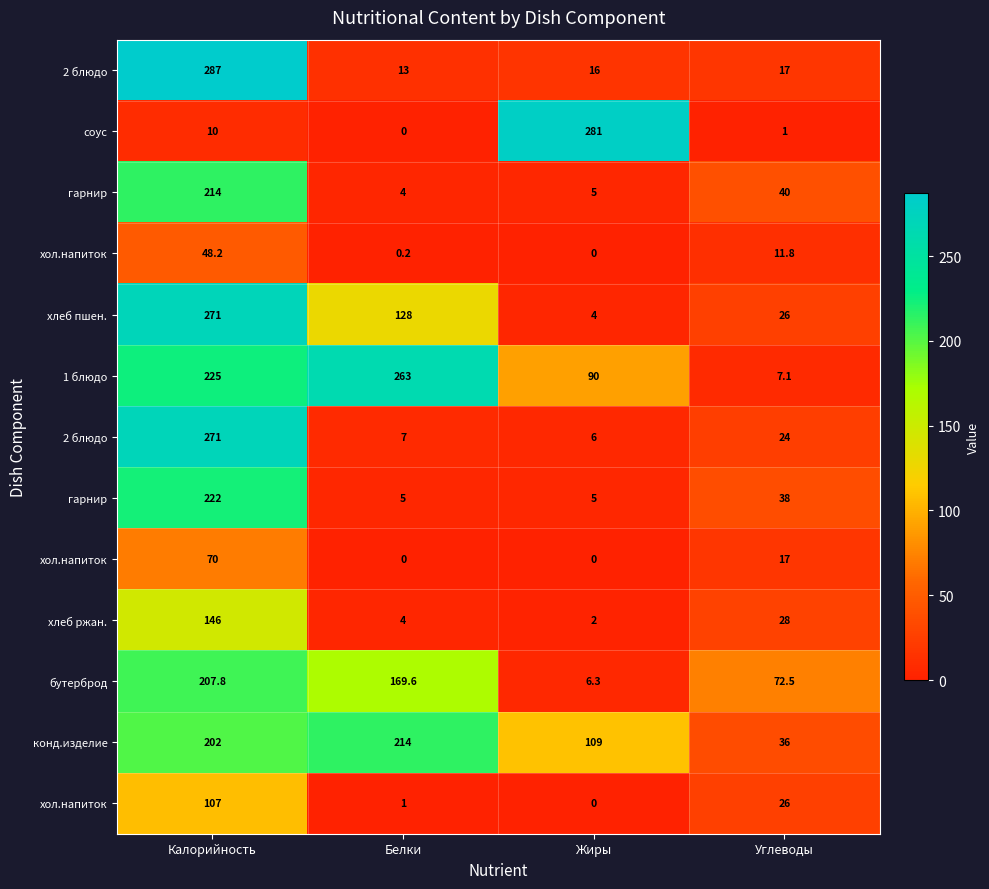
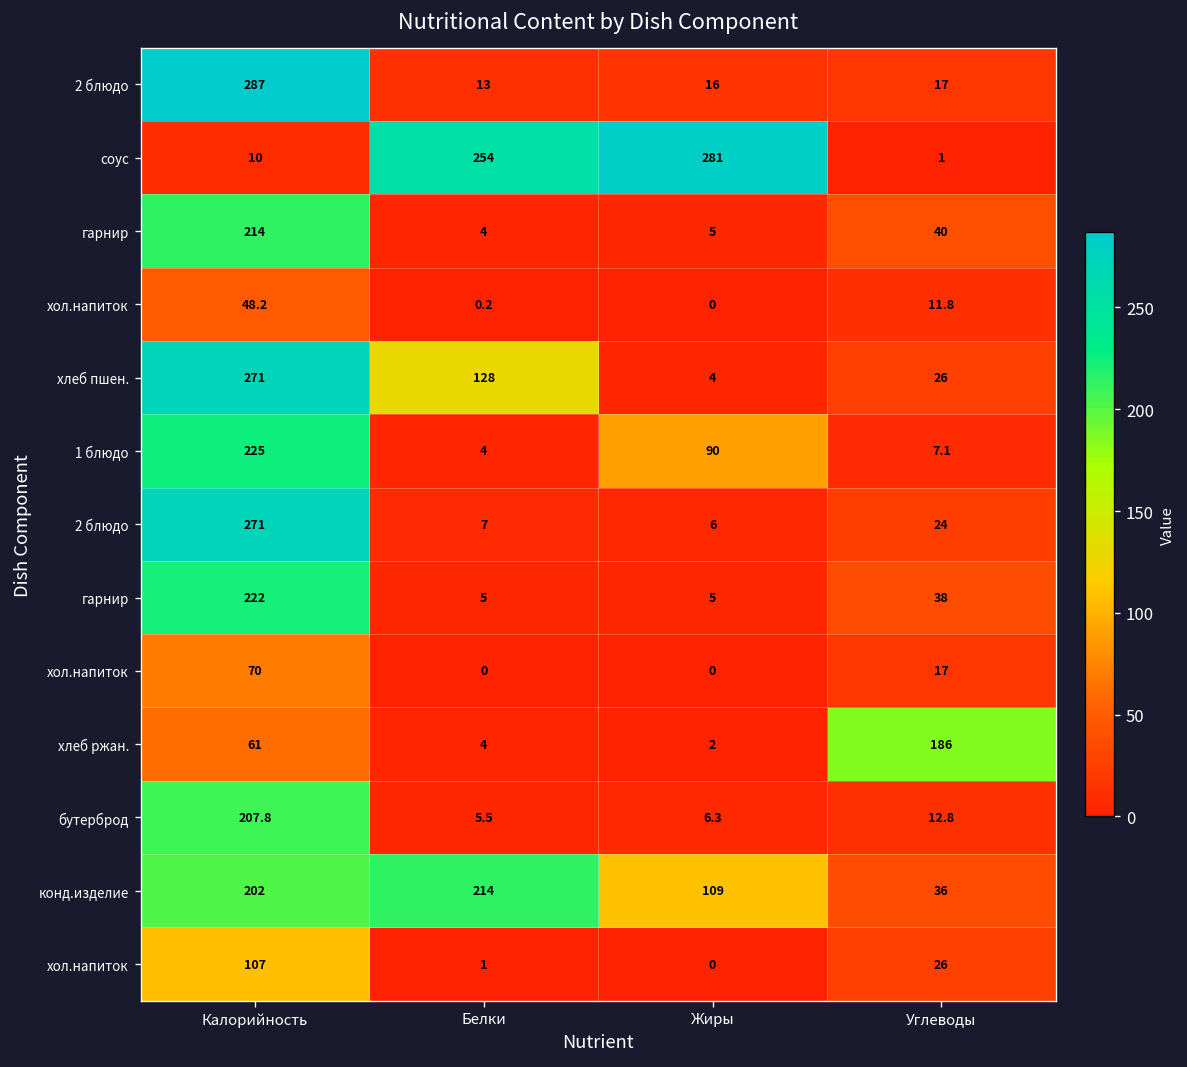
соус, Белки: 0 -> 254
1 блюдо, Белки: 263 -> 4
хлеб ржан., Калорийность: 146 -> 61
хлеб ржан., Углеводы: 28 -> 186
бутерброд, Белки: 169.6 -> 5.5
бутерброд, Углеводы: 72.5 -> 12.8
